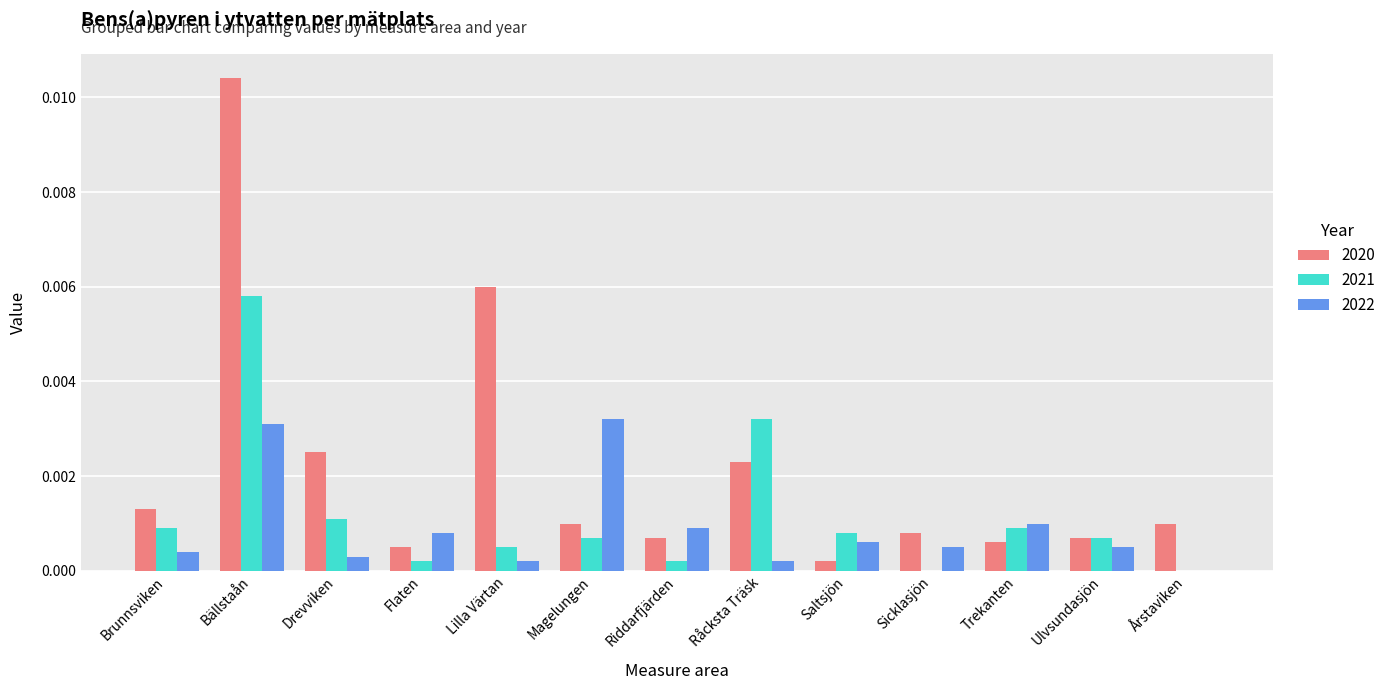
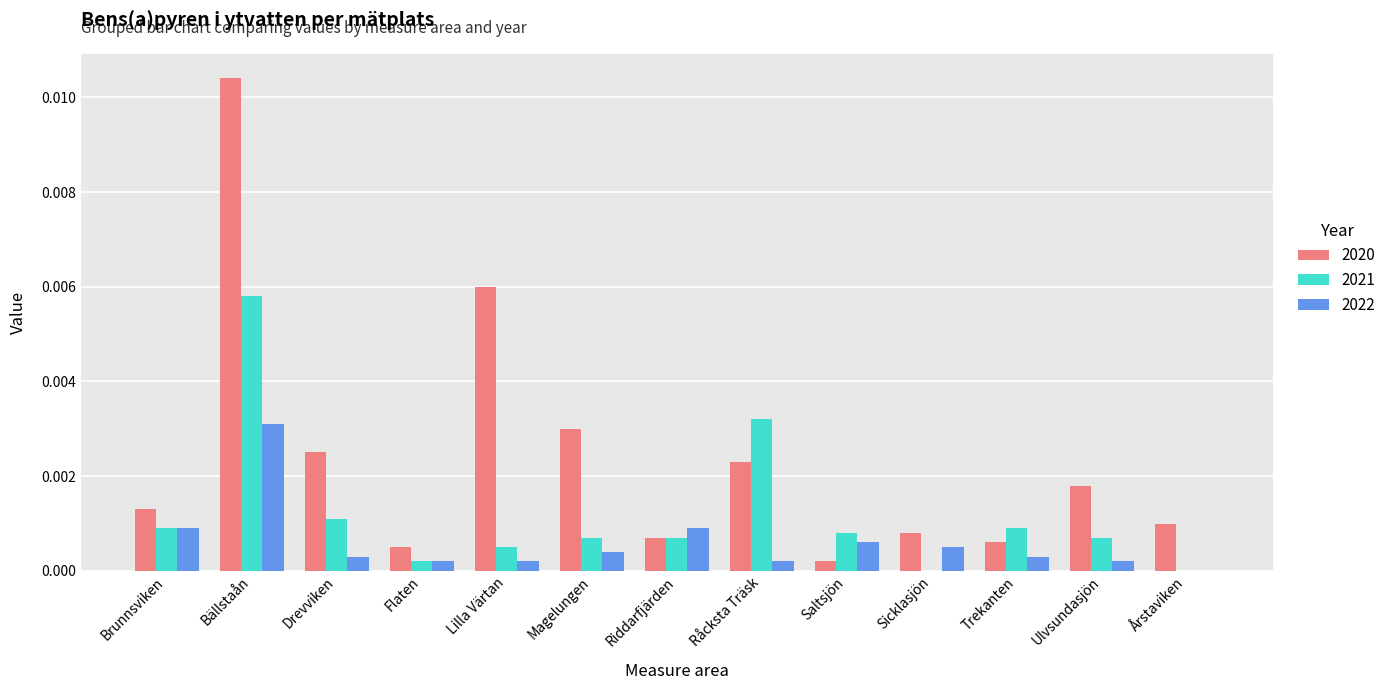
2022, Brunnsviken: 0.0004 -> 0.0009
2022, Flaten: 0.0008 -> 0.0002
2020, Magelungen: 0.001 -> 0.003
2022, Magelungen: 0.0032 -> 0.0004
2021, Riddarfjärden: 0.0002 -> 0.0007
2022, Trekanten: 0.0010 -> 0.0003
2020, Ulvsundasjön: 0.0007 -> 0.0018
2022, Ulvsundasjön: 0.0005 -> 0.0002
